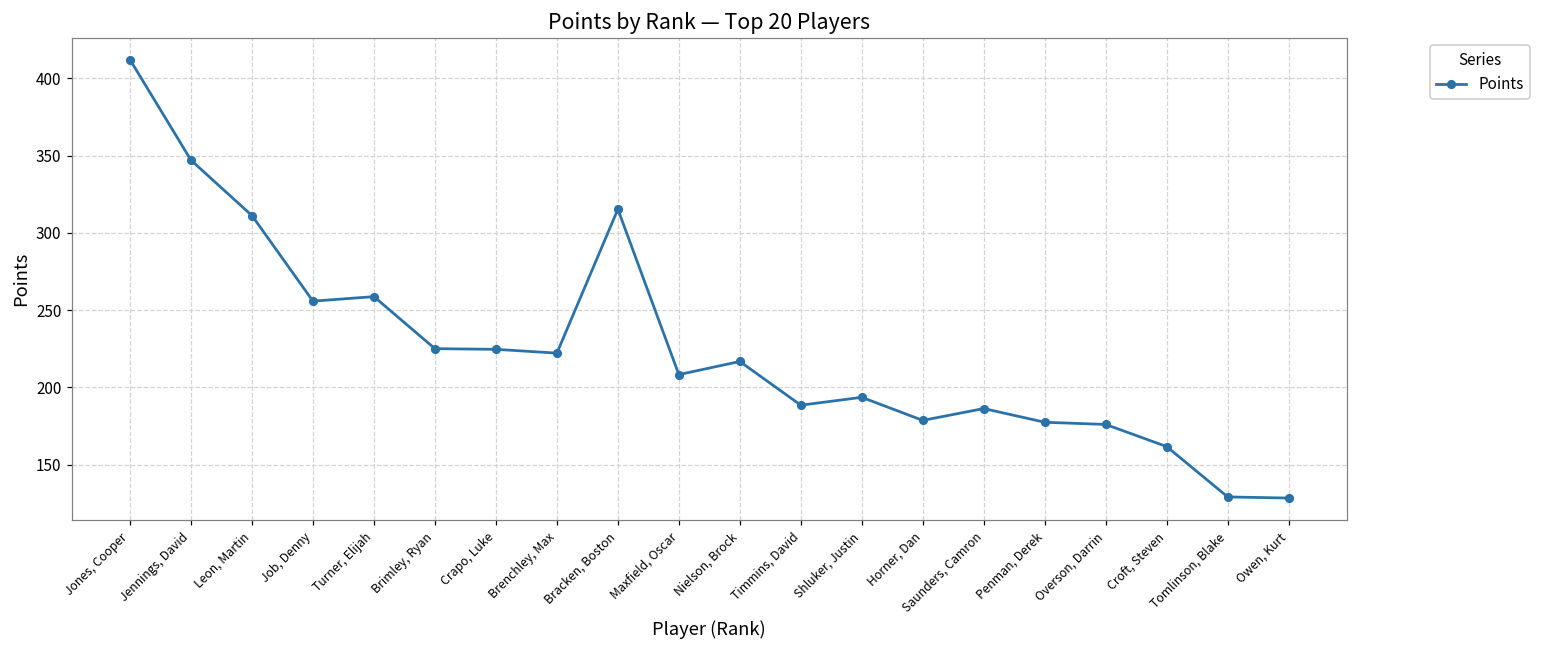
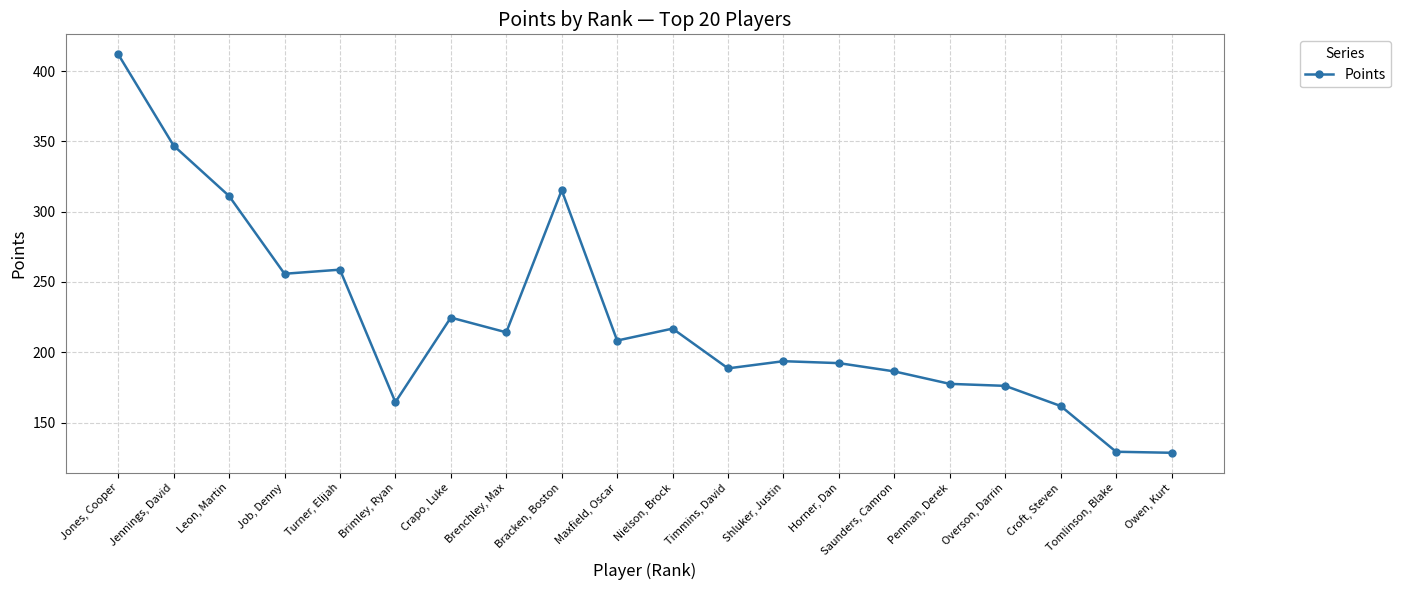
Brimley, Ryan: 225 -> 165
Brenchley, Max: 222 -> 214
Horner, Dan: 179 -> 192
